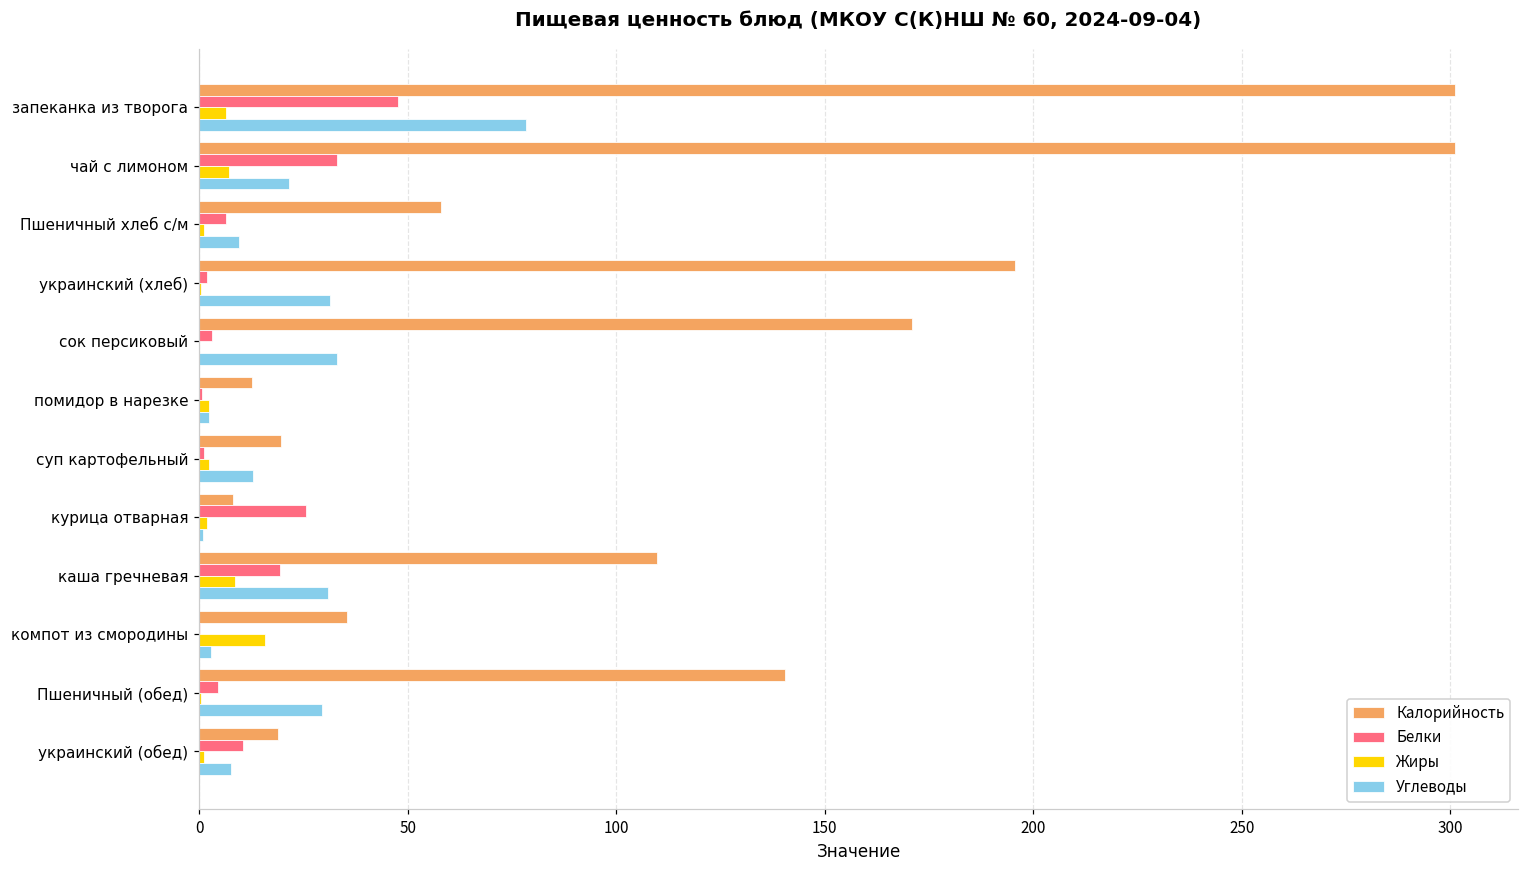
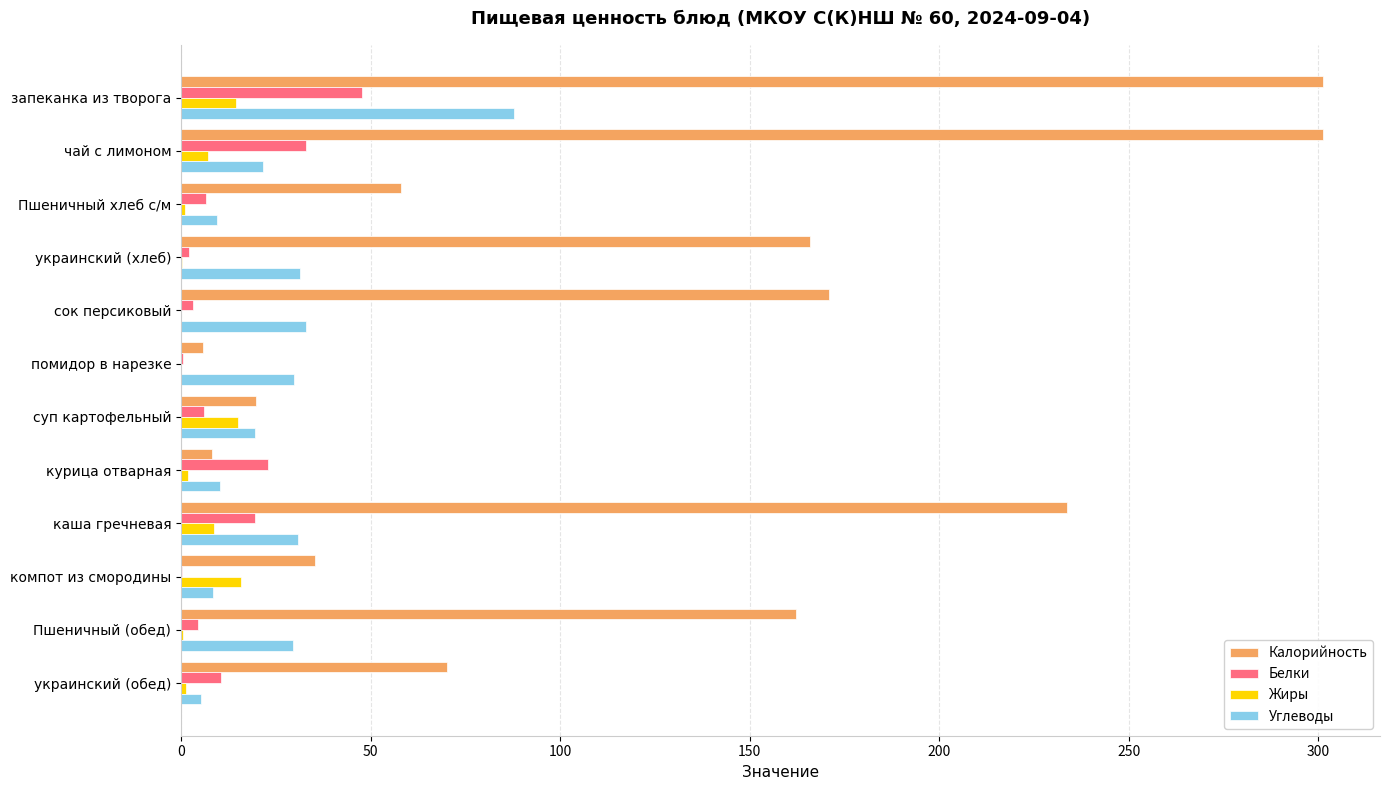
Жиры, запеканка из творога: 6 -> 15
Углеводы, запеканка из творога: 78 -> 88
Калорийность, украинский (хлеб): 196 -> 166
Калорийность, помидор в нарезке: 13 -> 6
Жиры, помидор в нарезке: 2 -> 0
Углеводы, помидор в нарезке: 2 -> 30
Белки, суп картофельный: 1 -> 6
Жиры, суп картофельный: 2 -> 15
Углеводы, суп картофельный: 13 -> 19
Белки, курица отварная: 26 -> 23
Углеводы, курица отварная: 1 -> 10
Калорийность, каша гречневая: 110 -> 234
Углеводы, компот из смородины: 3 -> 8
Калорийность, Пшеничный (обед): 141 -> 162
Калорийность, украинский (обед): 19 -> 70
Углеводы, украинский (обед): 8 -> 5
